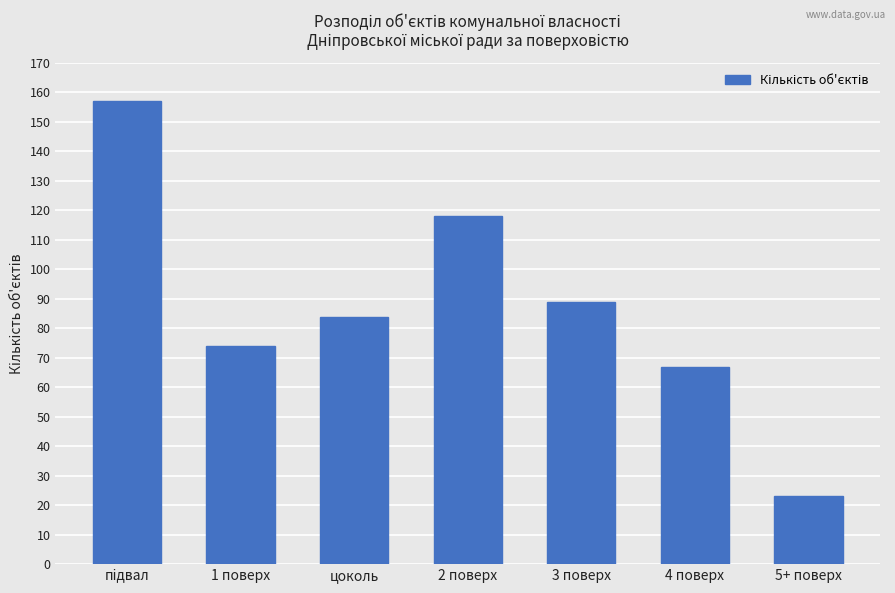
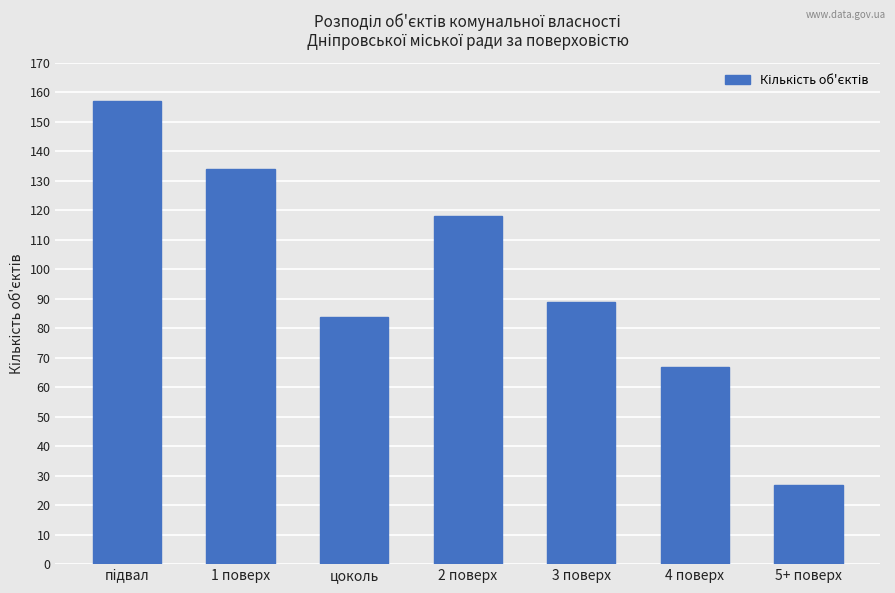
1 поверх: 74 -> 134
5+ поверх: 23 -> 27
